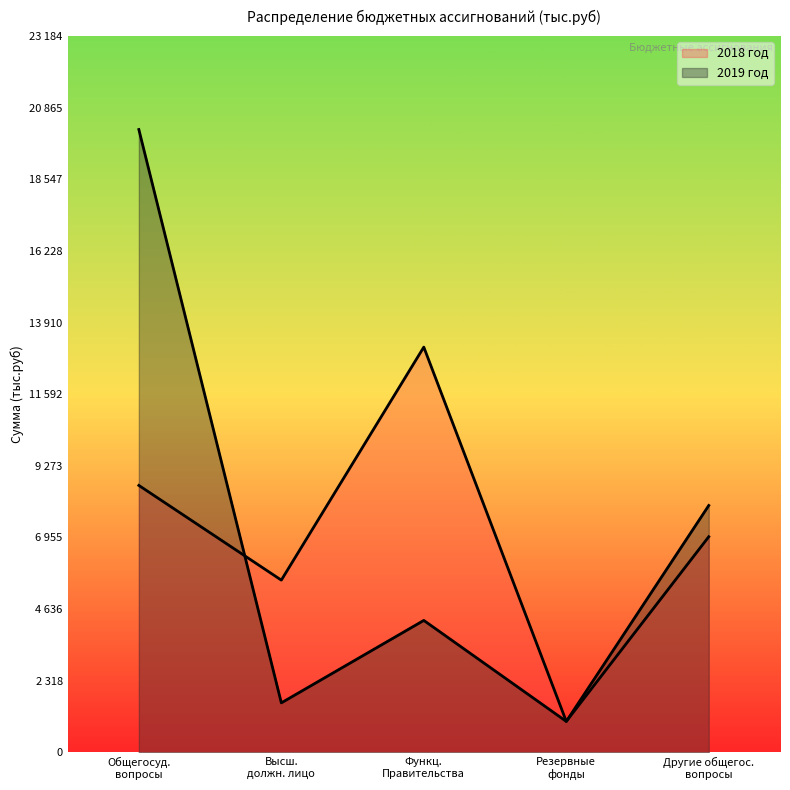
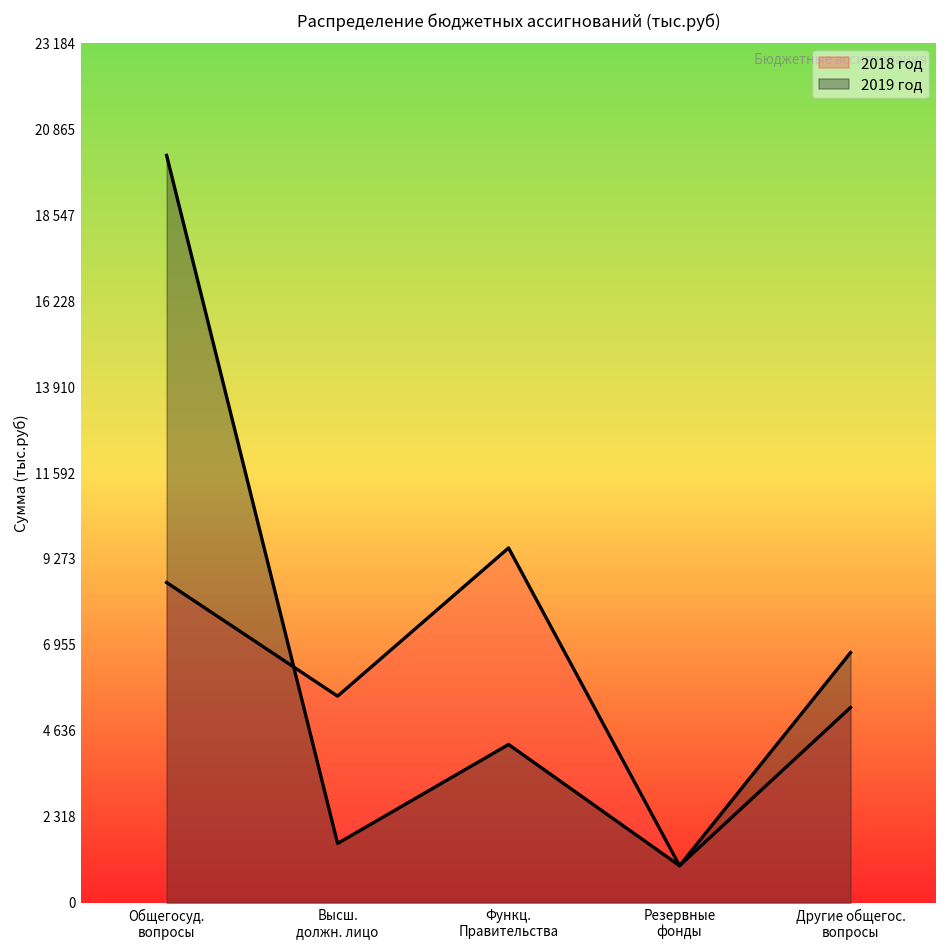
2018 год, Функц. Правительства: 13100 -> 9600
2018 год, Другие общегос. вопросы: 7000 -> 5300
2019 год, Другие общегос. вопросы: 8000 -> 6700
